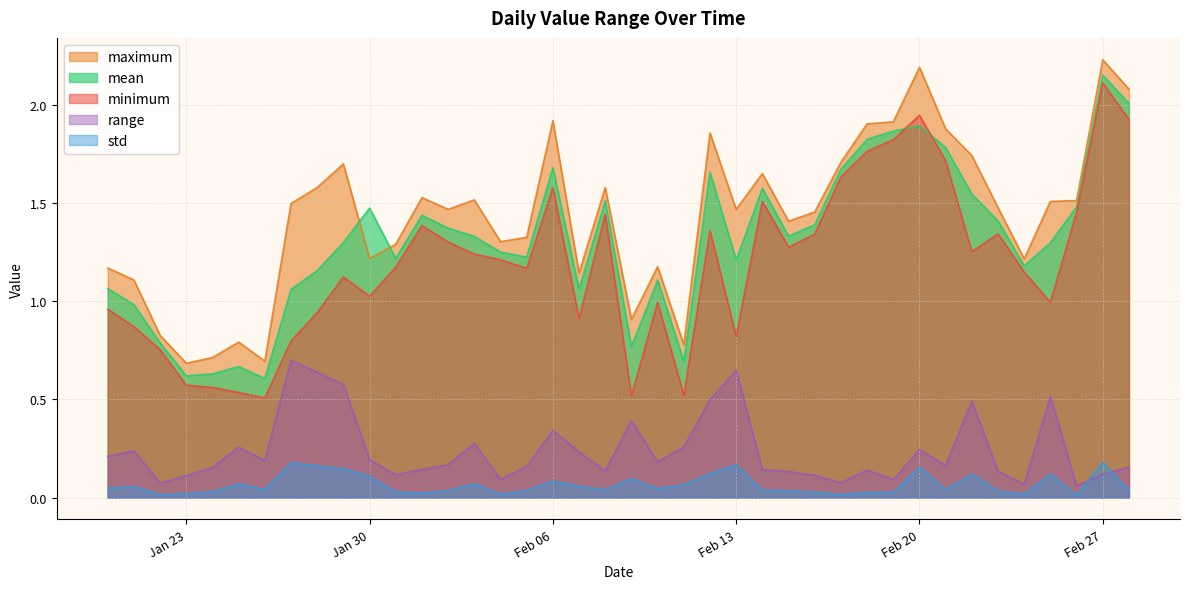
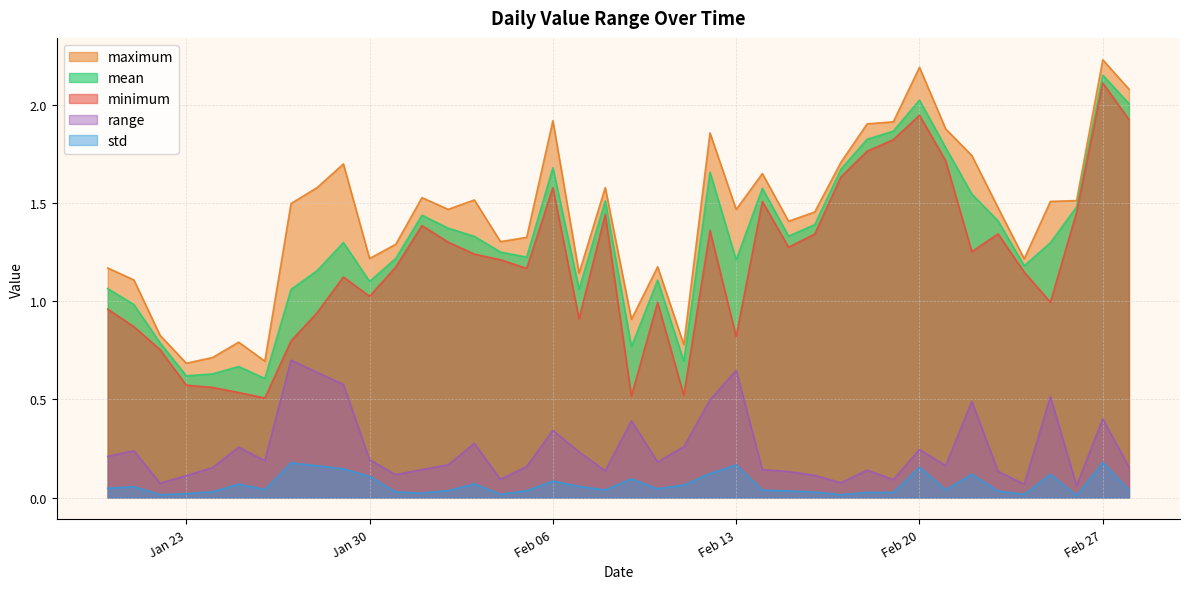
mean, Jan 30: 1.48 -> 1.10
mean, Feb 20: 1.90 -> 2.03
range, Feb 27: 0.12 -> 0.40
